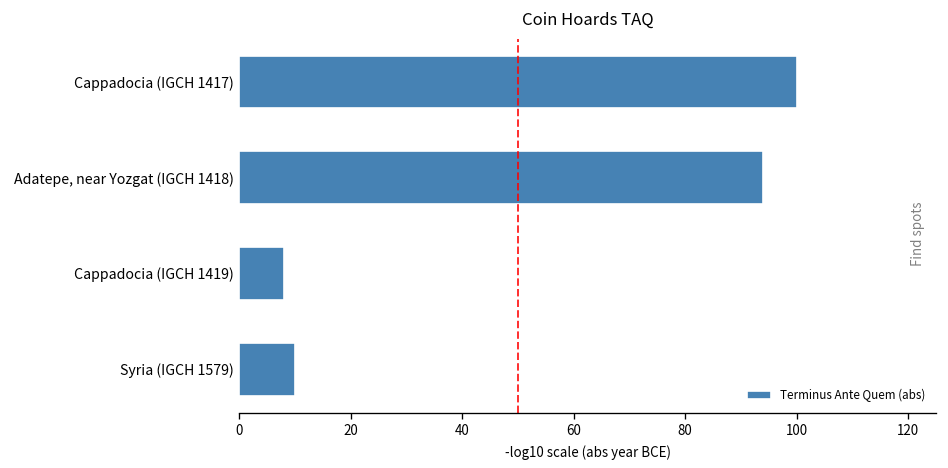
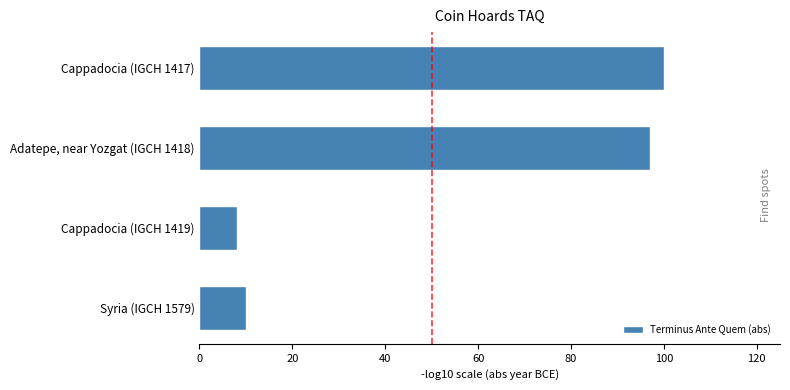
Adatepe, near Yozgat (IGCH 1418): 94 -> 97
